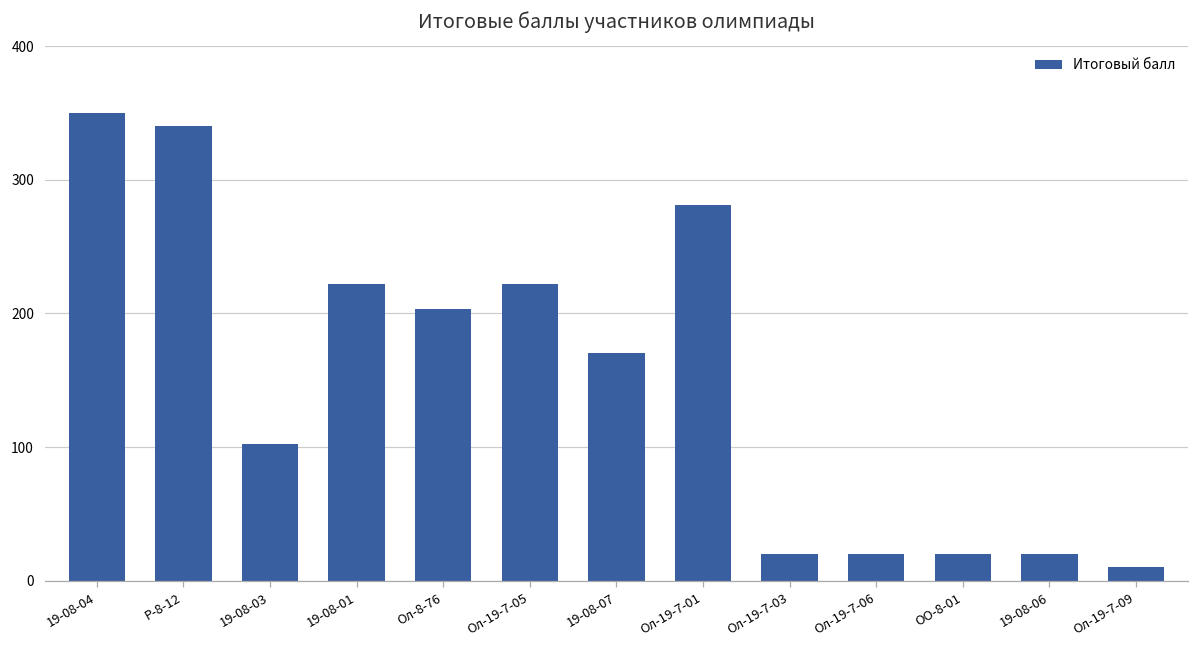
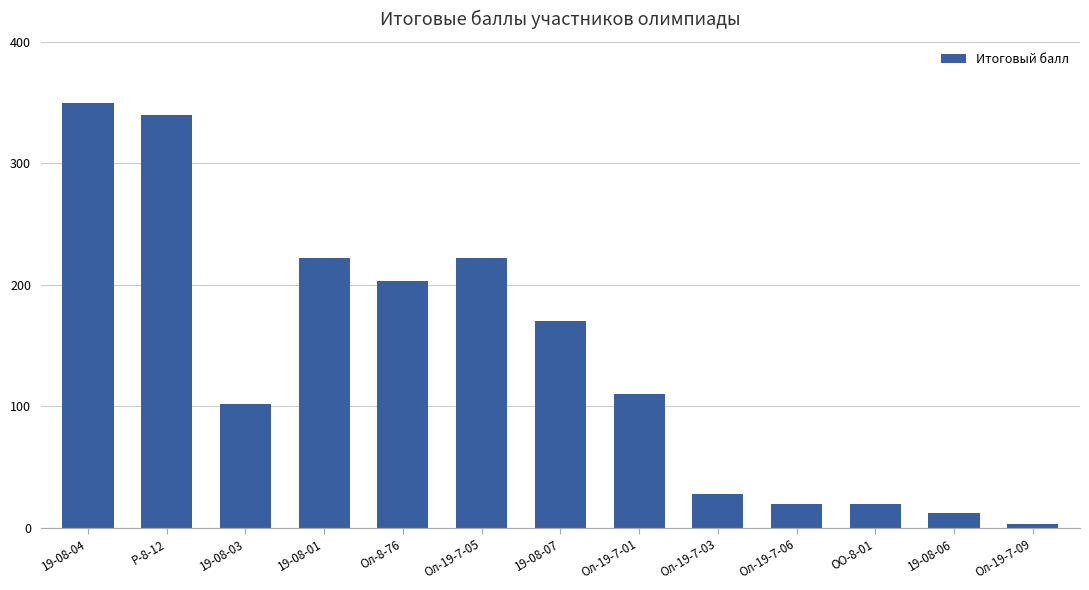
Ол-19-7-01: 281 -> 110
Ол-19-7-03: 20 -> 28
19-08-06: 20 -> 12
Ол-19-7-09: 10 -> 3
